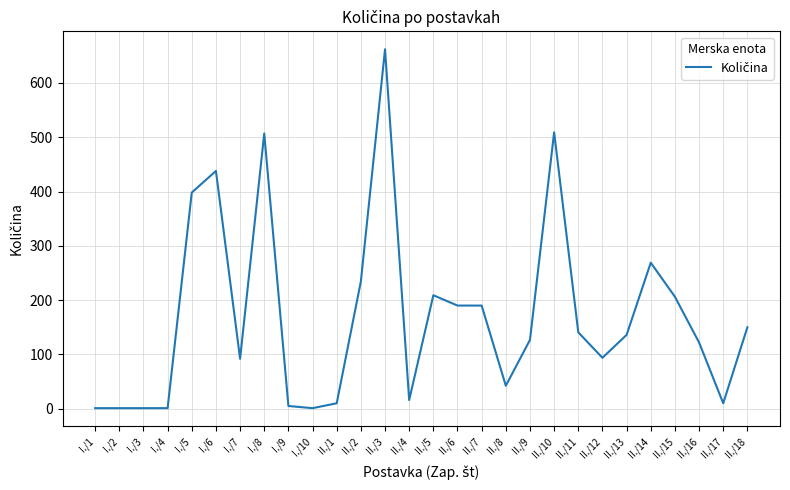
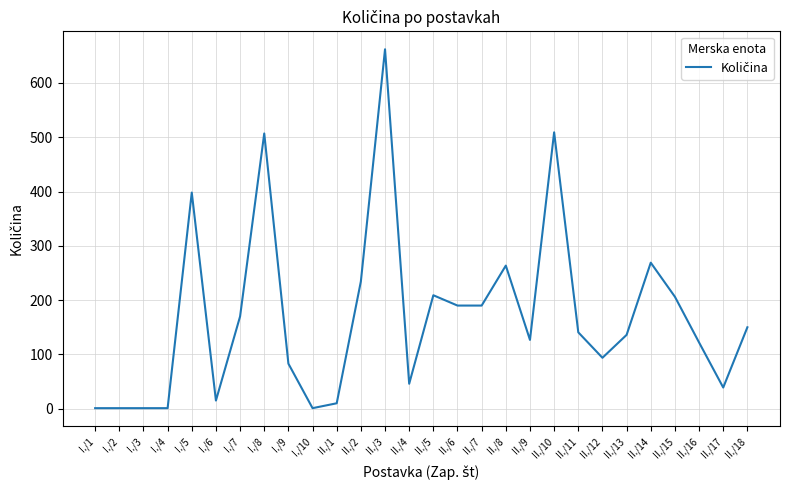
I./6: 440 -> 20
I./7: 90 -> 170
I./9: 10 -> 80
II./4: 20 -> 50
II./8: 40 -> 260
II./17: 10 -> 40
